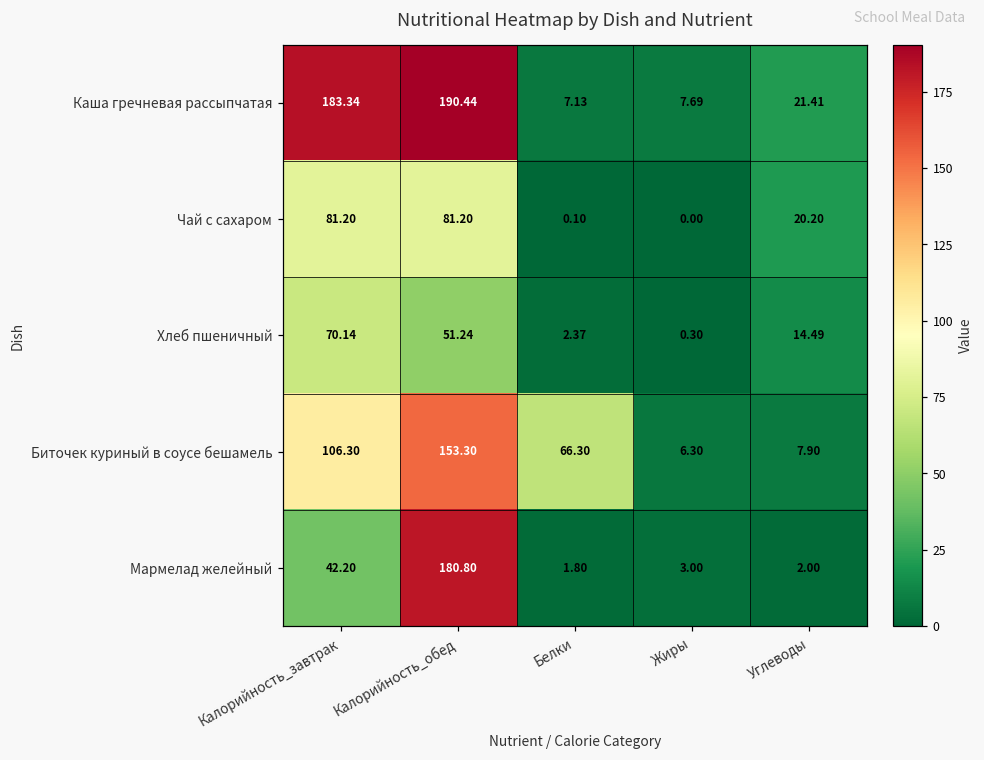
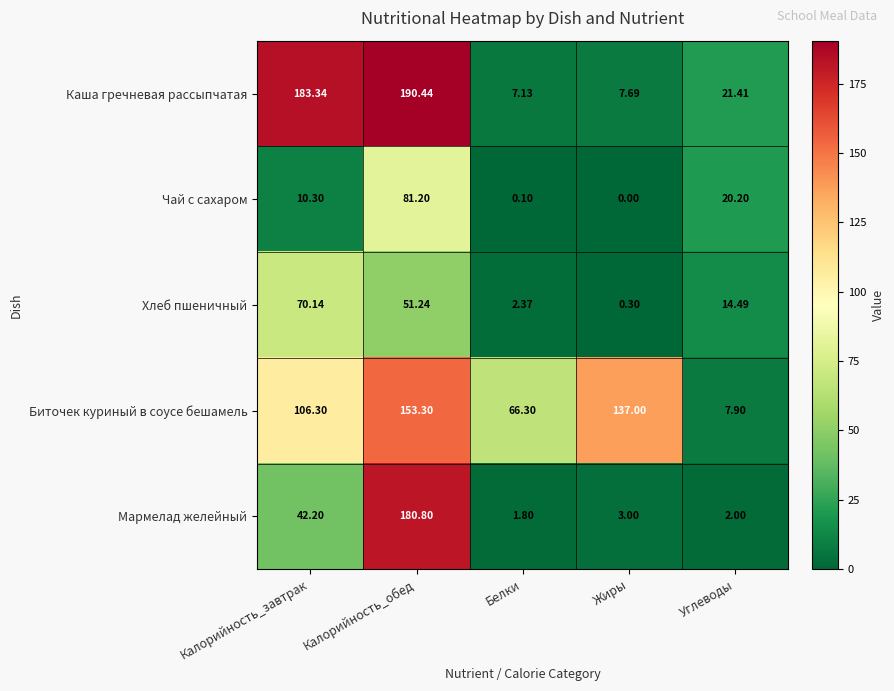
Чай с сахаром, Калорийность_завтрак: 81.20 -> 10.30
Биточек куриный в соусе бешамель, Жиры: 6.30 -> 137.00
